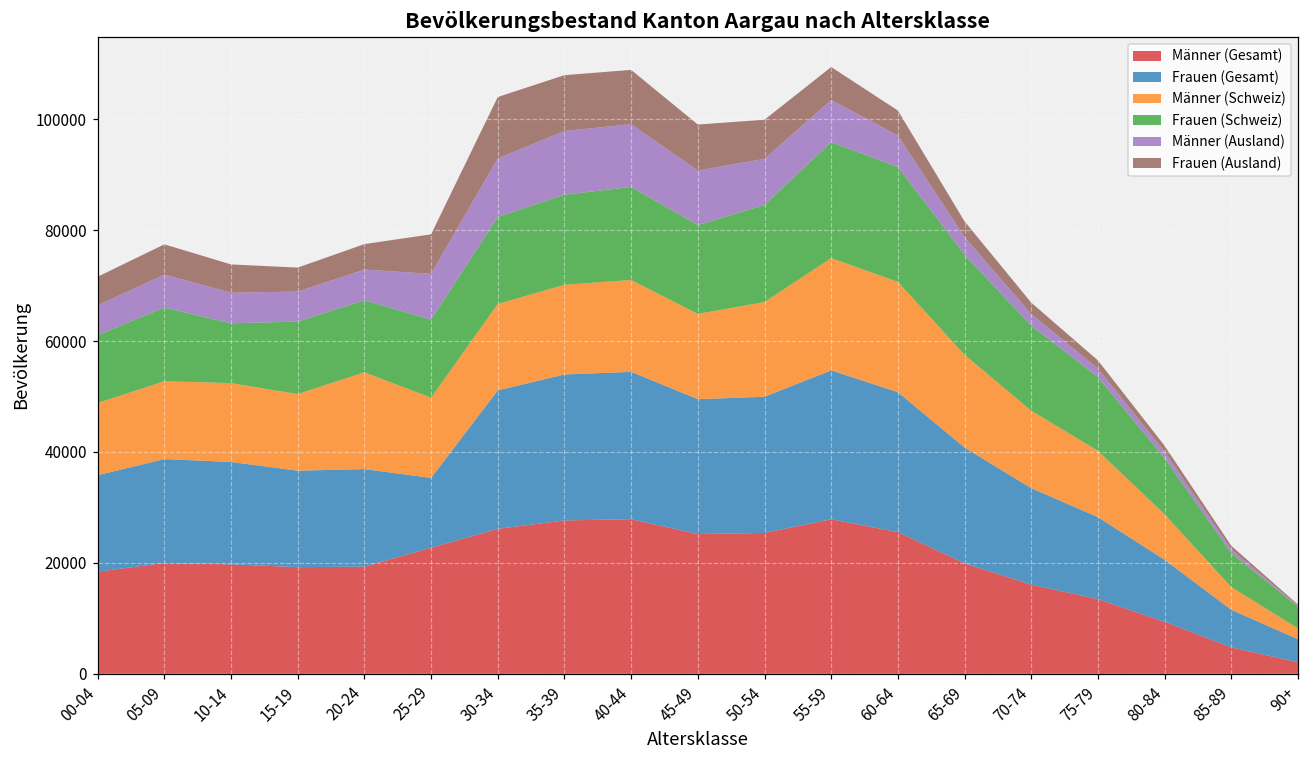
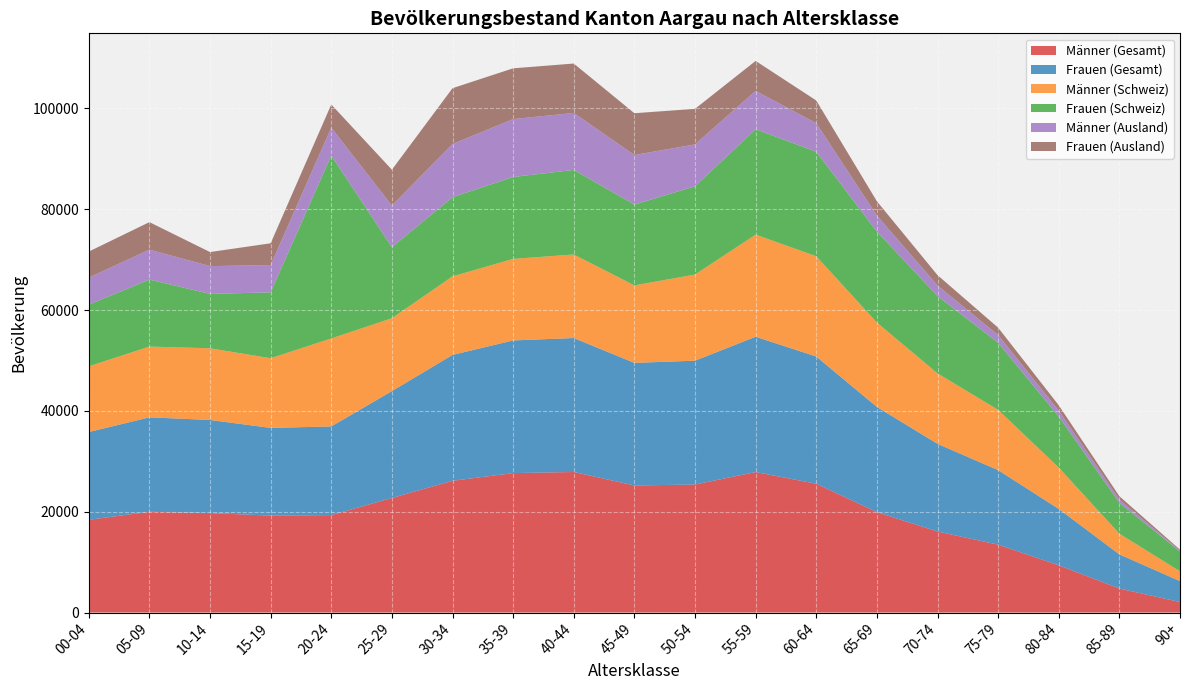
Frauen (Ausland), 10-14: 5000 -> 3000
Frauen (Schweiz), 20-24: 13000 -> 36000
Frauen (Gesamt), 25-29: 13000 -> 21000
